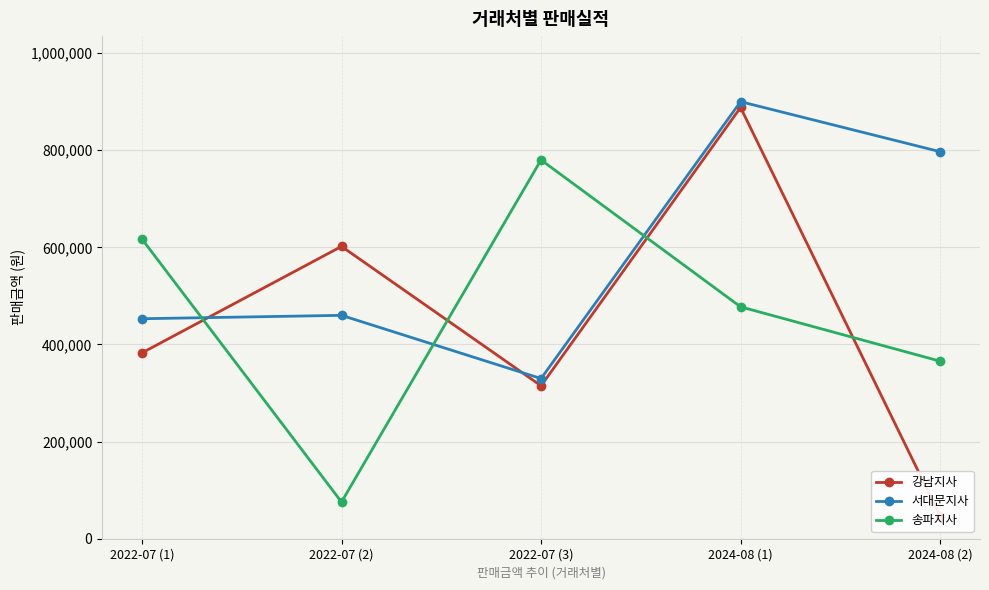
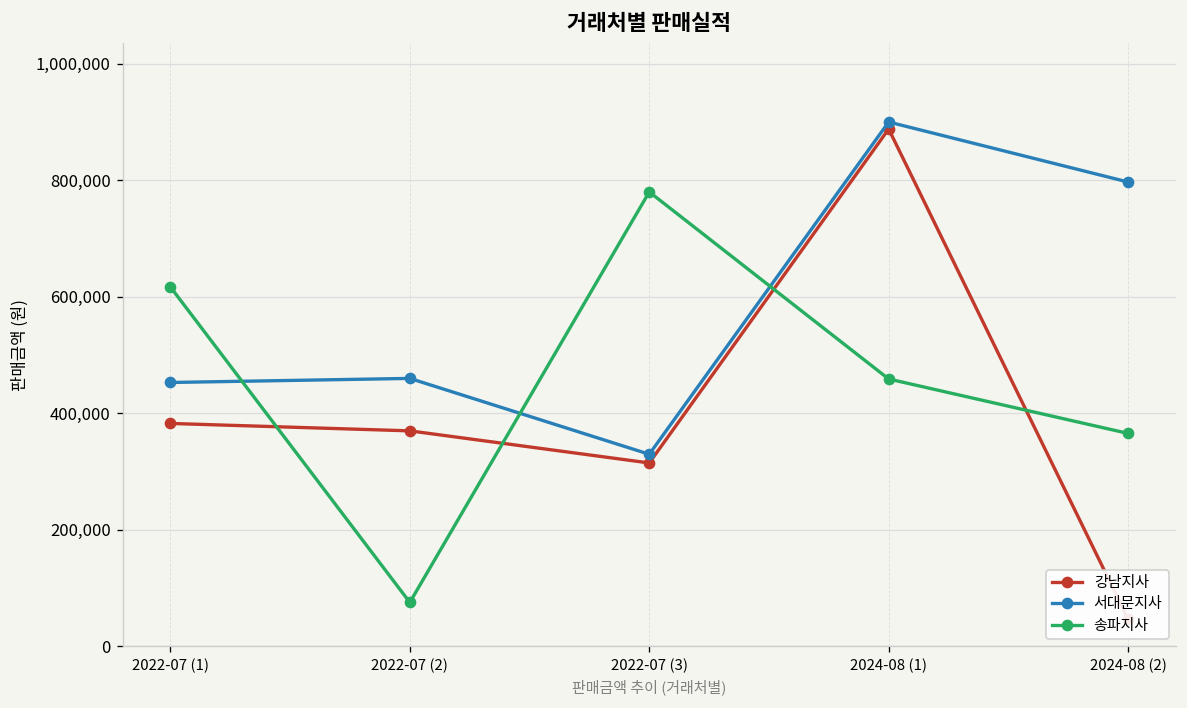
강남지사, 2022-07 (2): 600,000 -> 370,000
송파지사, 2024-08 (1): 480,000 -> 460,000
